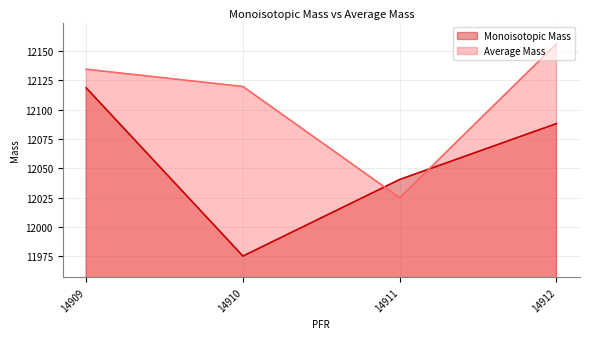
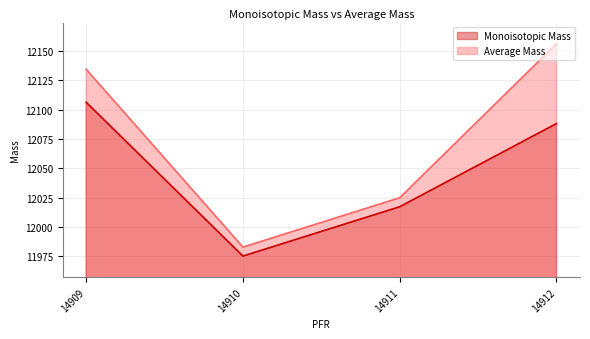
Monoisotopic Mass, 14909: 12119 -> 12106
Average Mass, 14910: 12120 -> 11983
Monoisotopic Mass, 14911: 12041 -> 12017
